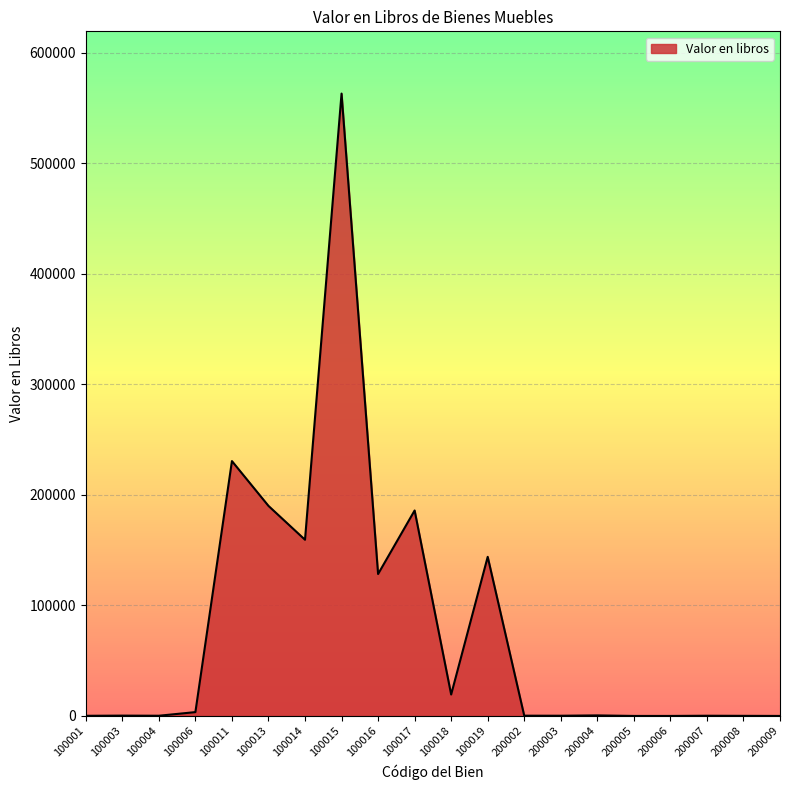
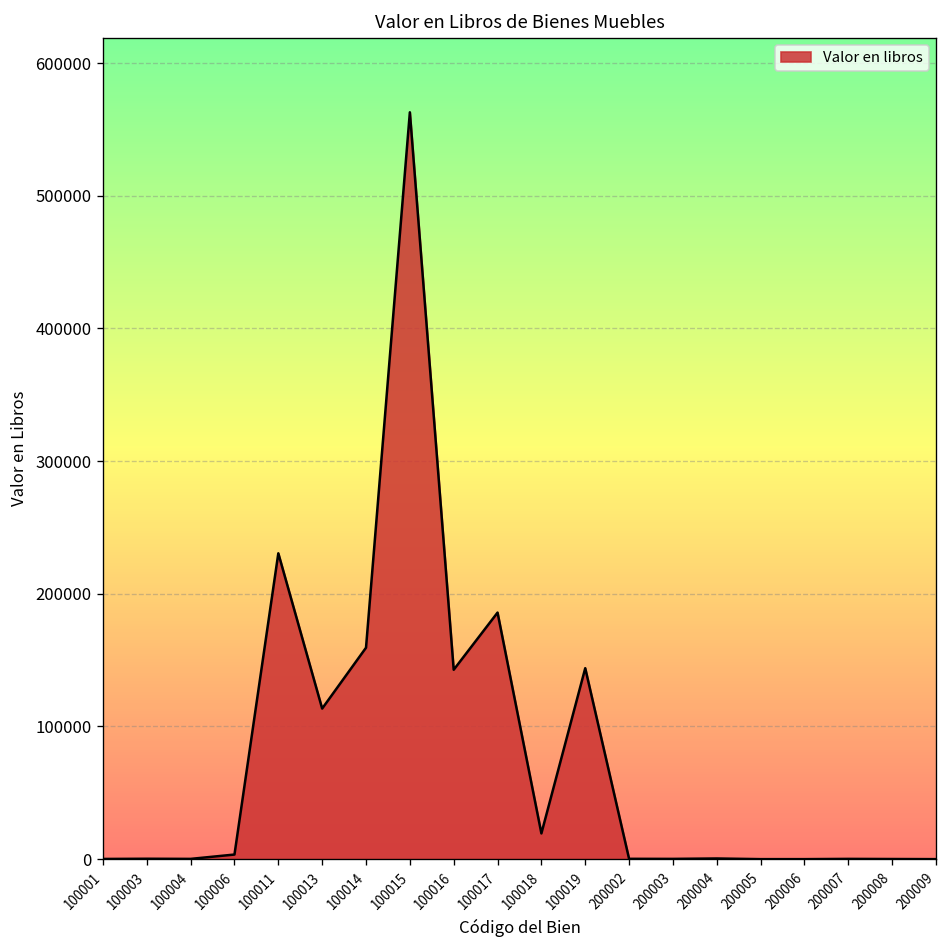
100013: 190000 -> 113000
100016: 128000 -> 143000
